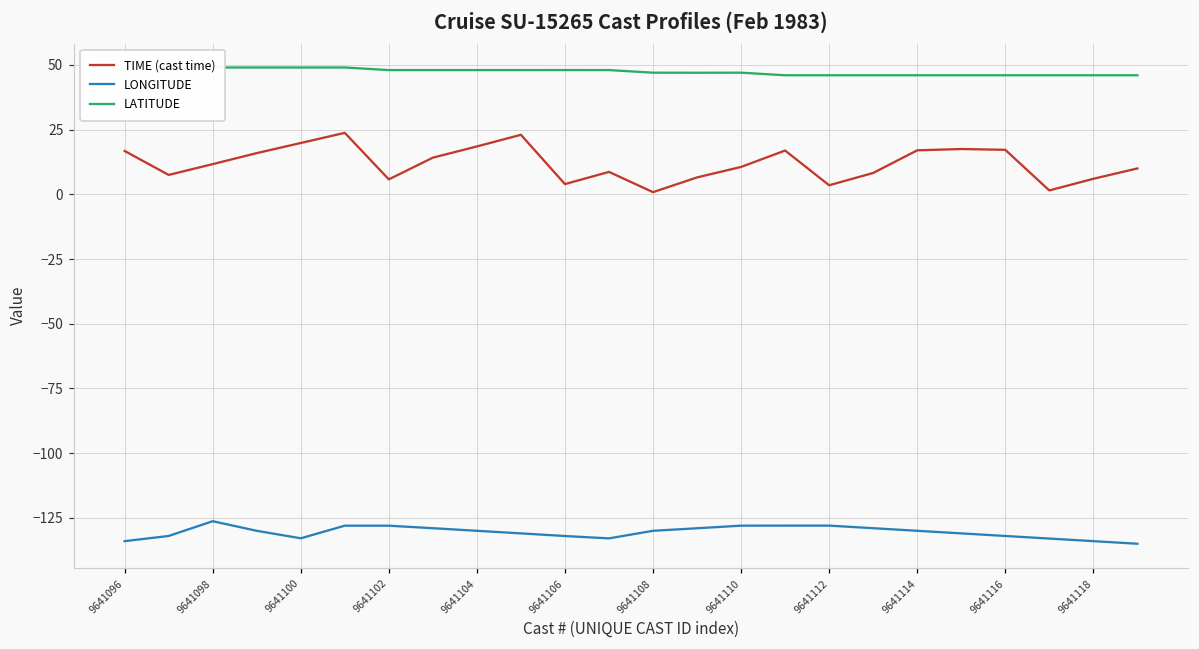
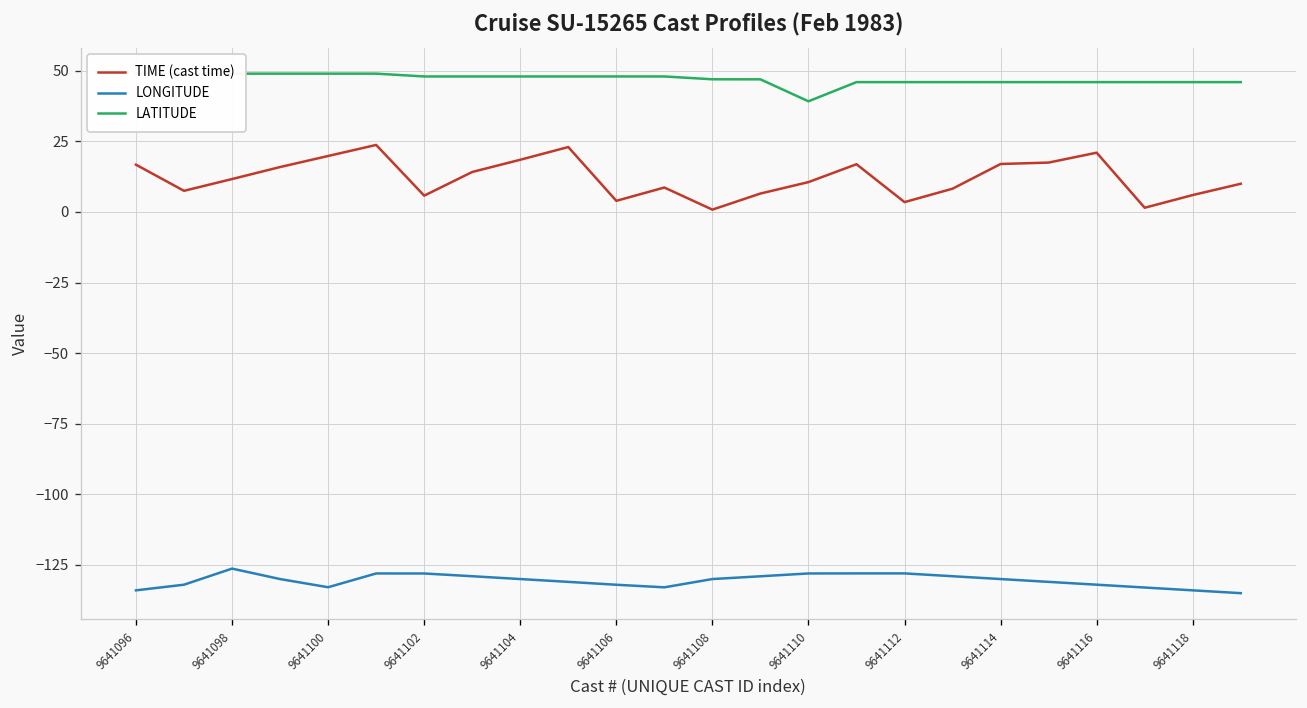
LATITUDE, 9641110: 47 -> 39
TIME (cast time), 9641116: 17 -> 21
